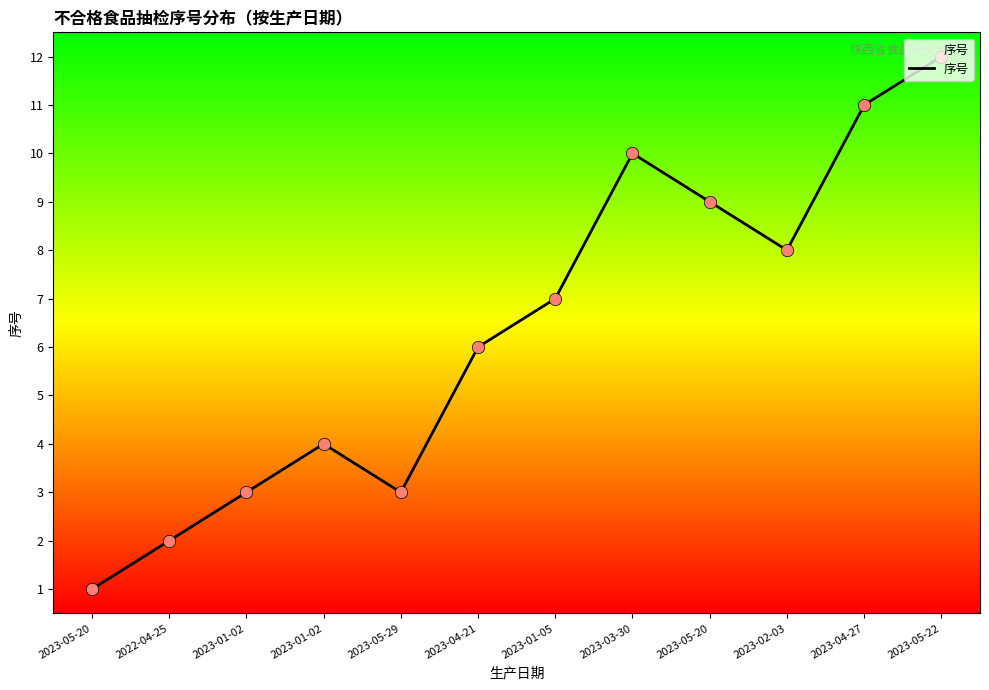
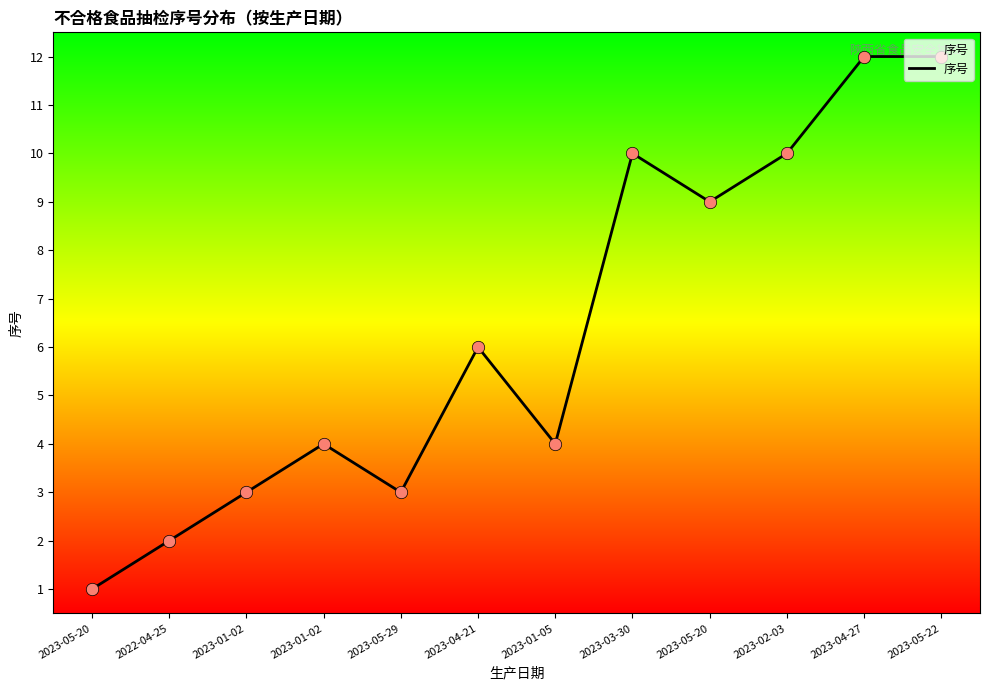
2023-01-05: 7 -> 4
2023-02-03: 8 -> 10
2023-04-27: 11 -> 12
